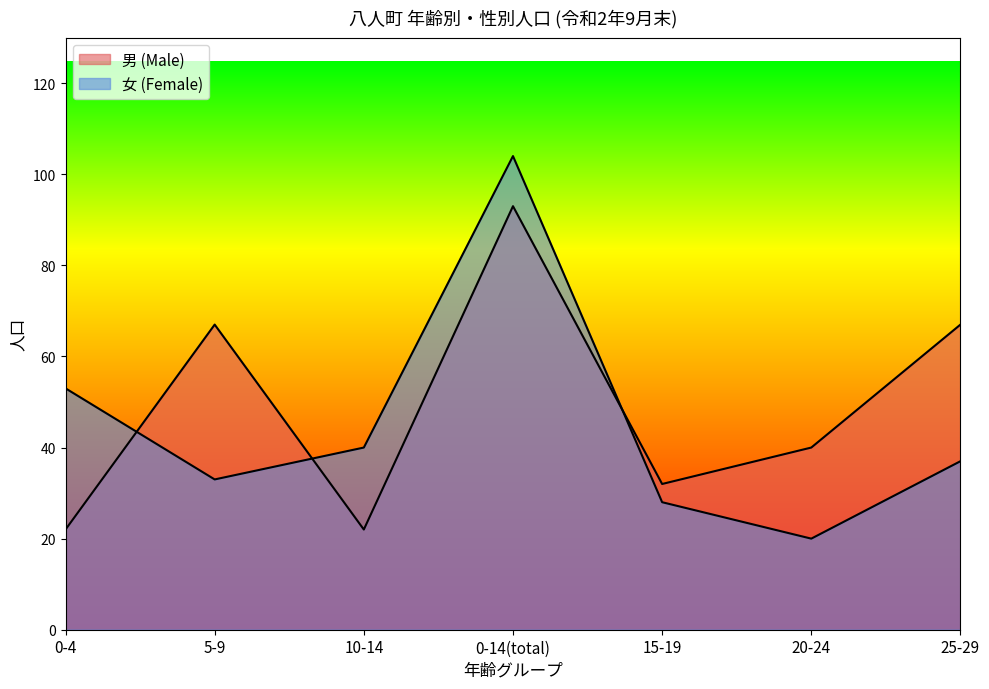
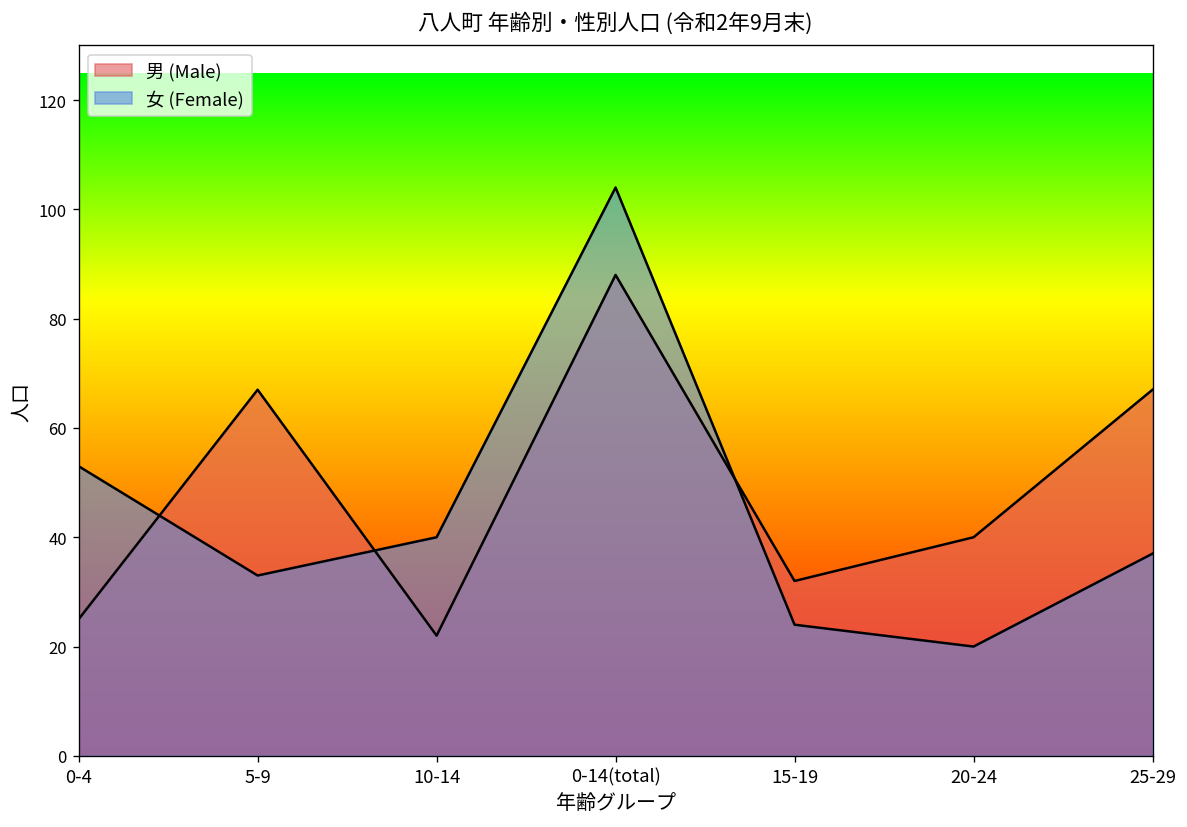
男 (Male), 0-4: 22 -> 25
男 (Male), 0-14(total): 93 -> 88
女 (Female), 15-19: 28 -> 24
